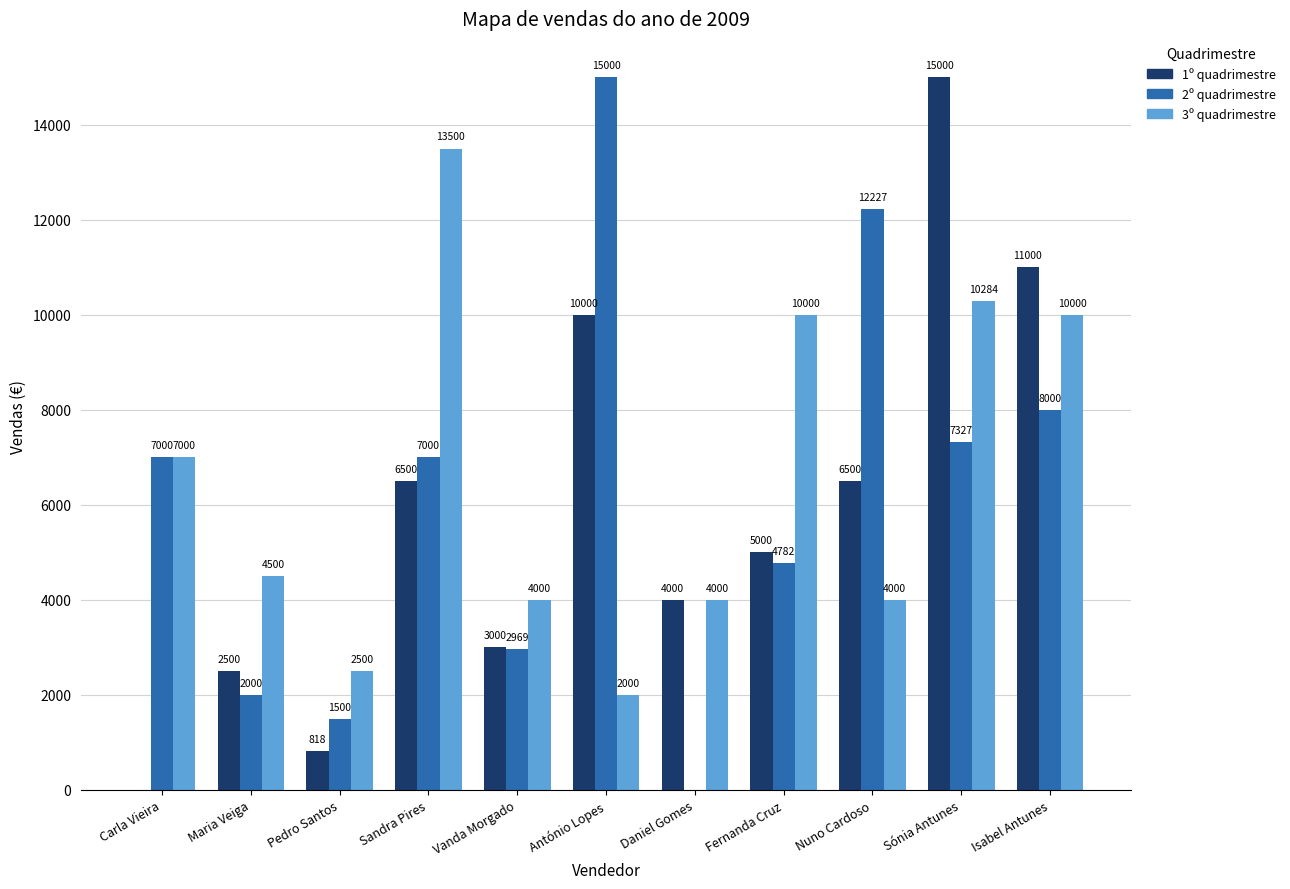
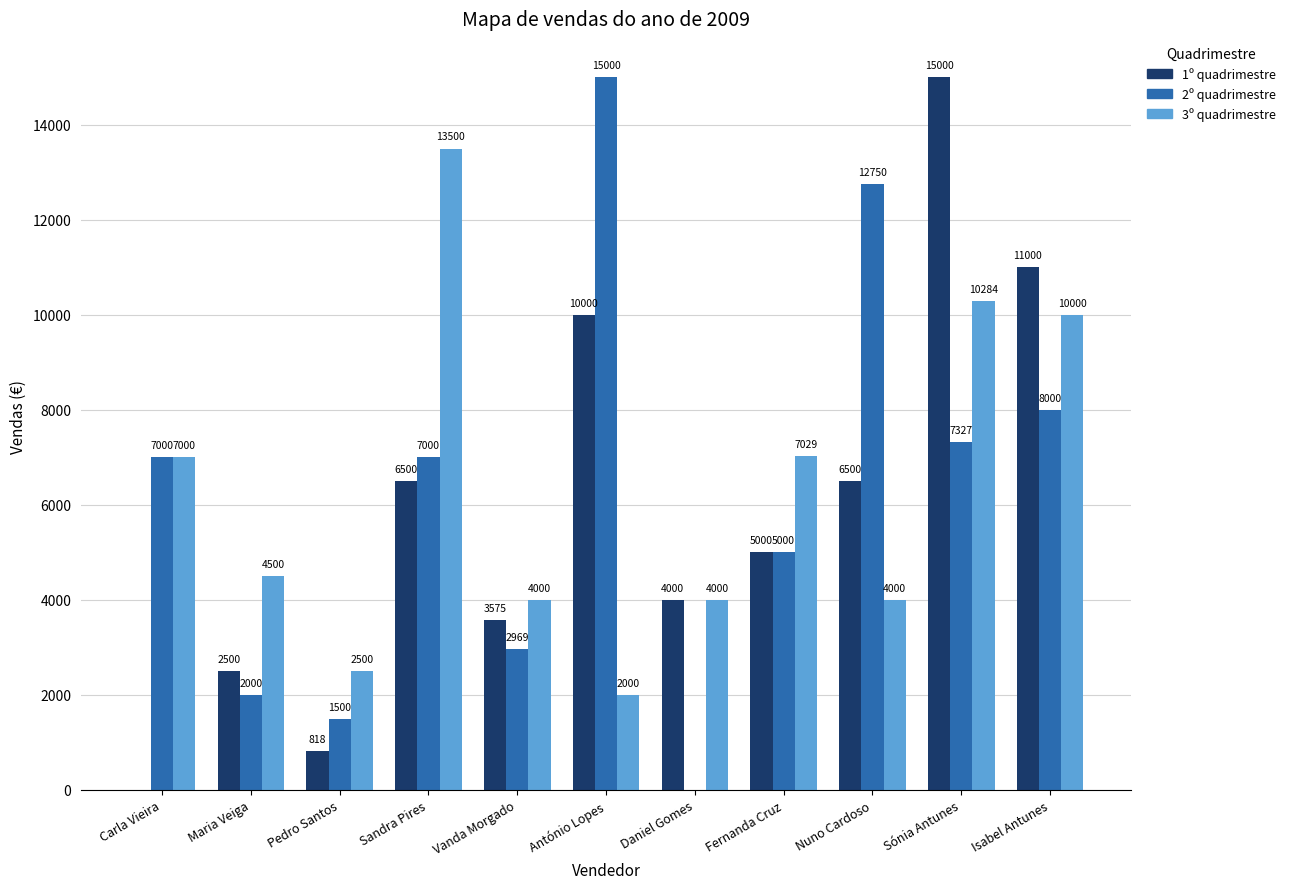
1º quadrimestre, Vanda Morgado: 3000 -> 3575
2º quadrimestre, Fernanda Cruz: 4782 -> 5000
3º quadrimestre, Fernanda Cruz: 10000 -> 7029
2º quadrimestre, Nuno Cardoso: 12227 -> 12750
